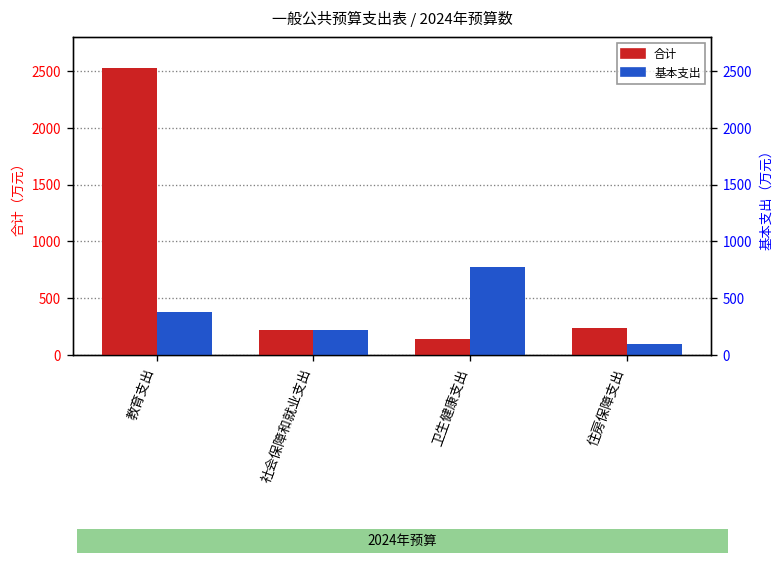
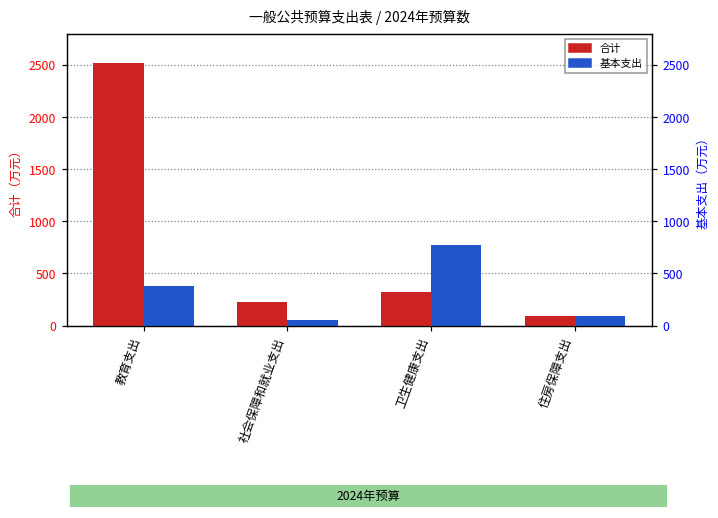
基本支出, 社会保障和就业支出: 200 -> 100
合计, 卫生健康支出: 100 -> 300
合计, 住房保障支出: 200 -> 100
